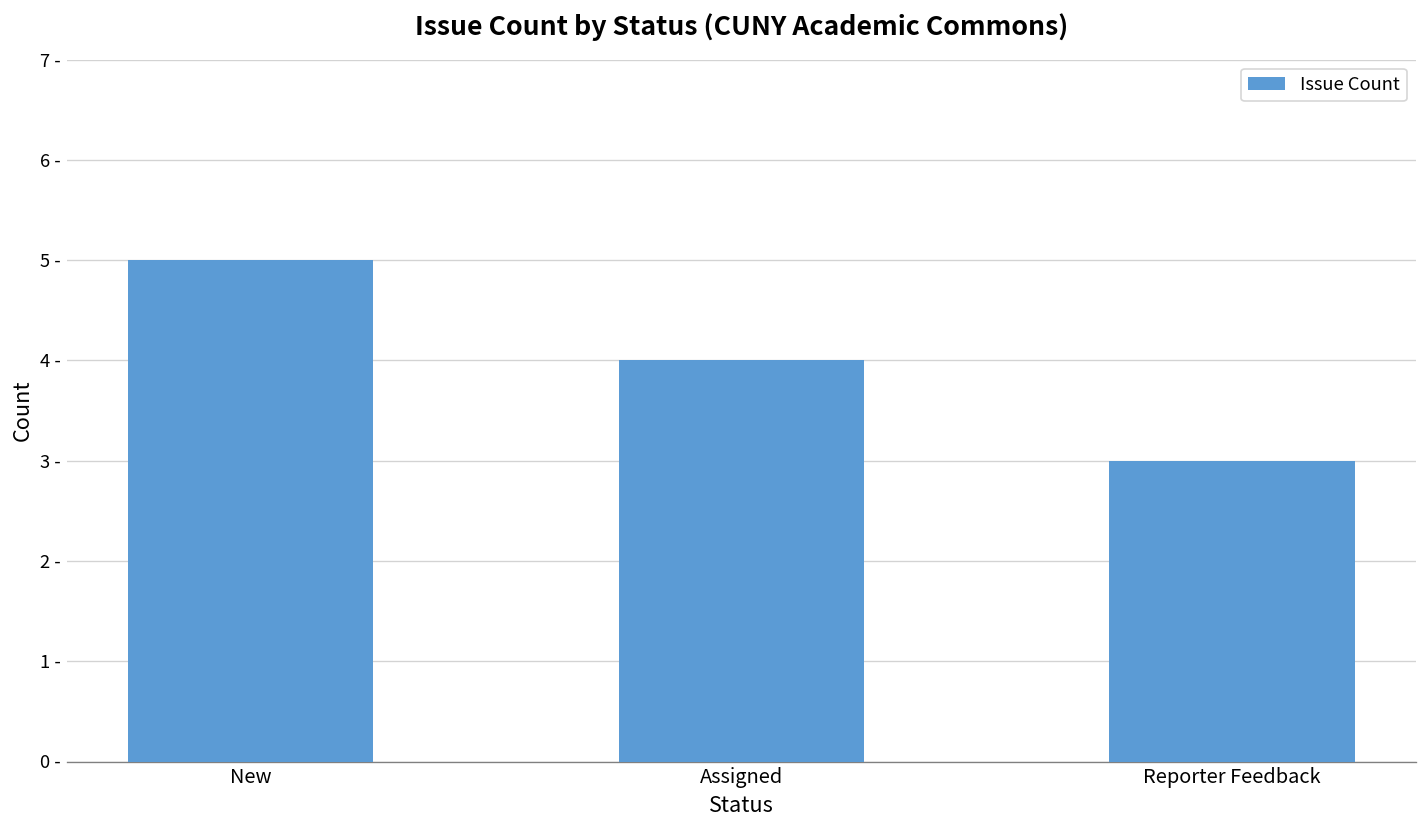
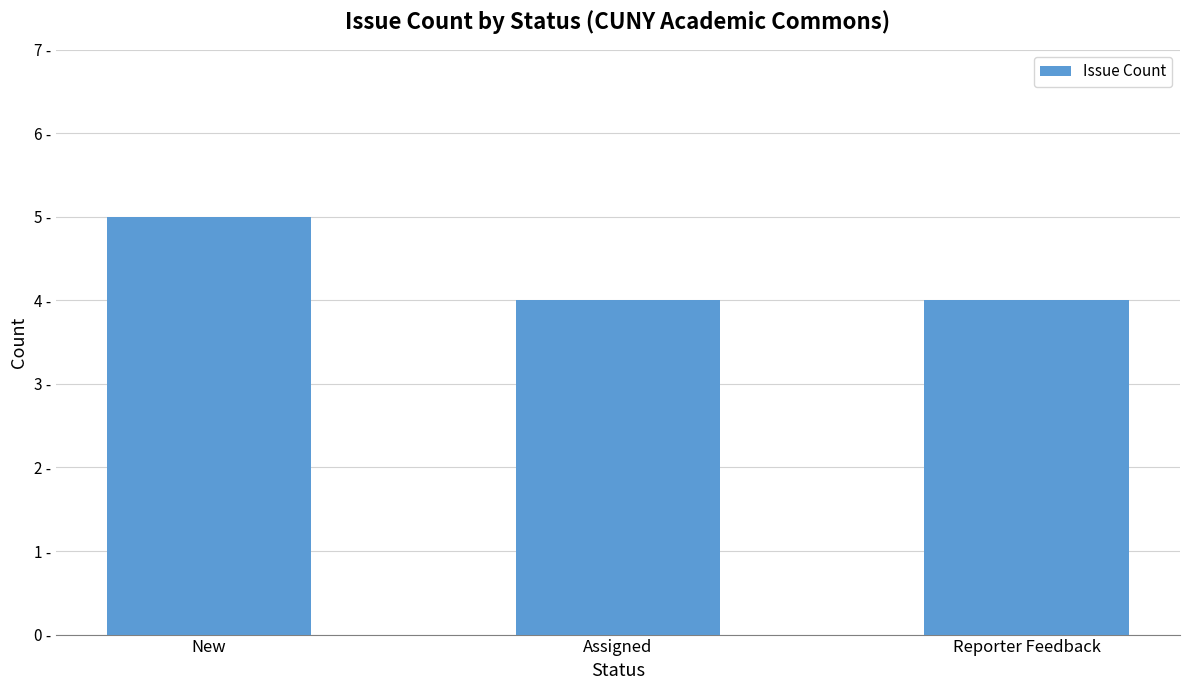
Reporter Feedback: 3 - -> 4 -
